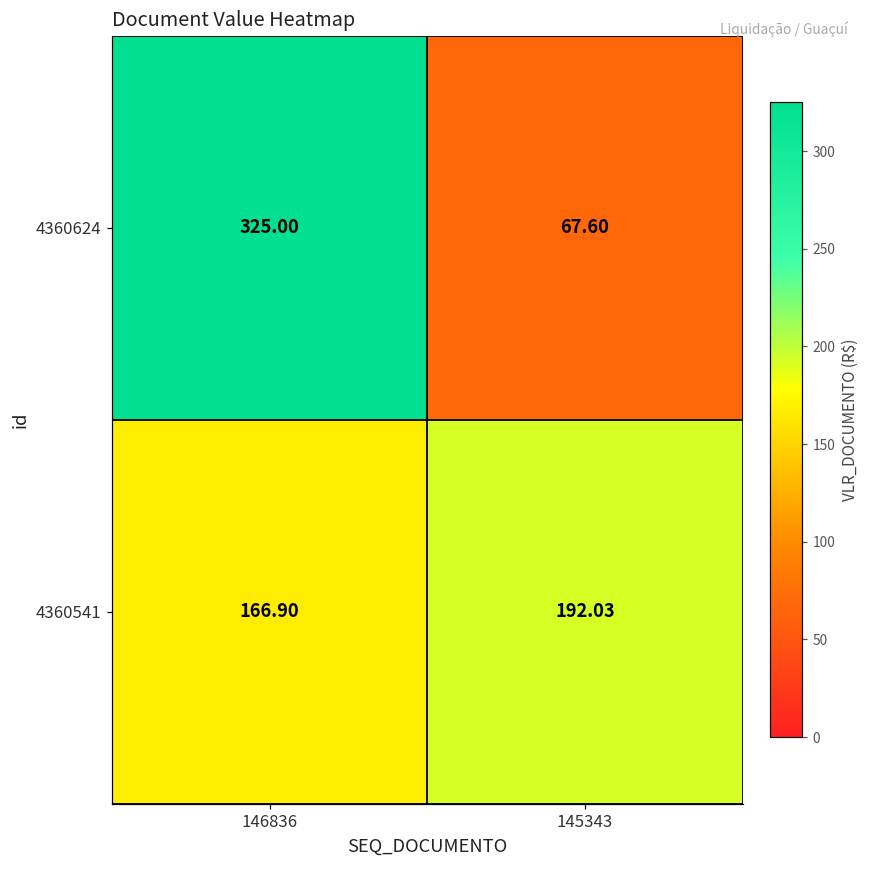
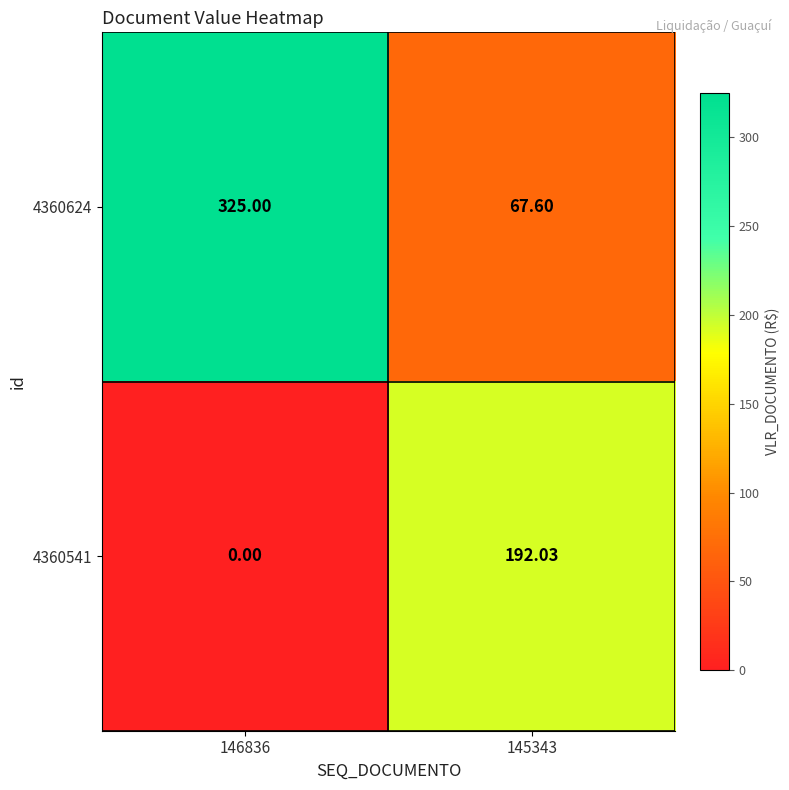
4360541, 146836: 166.90 -> 0.00
